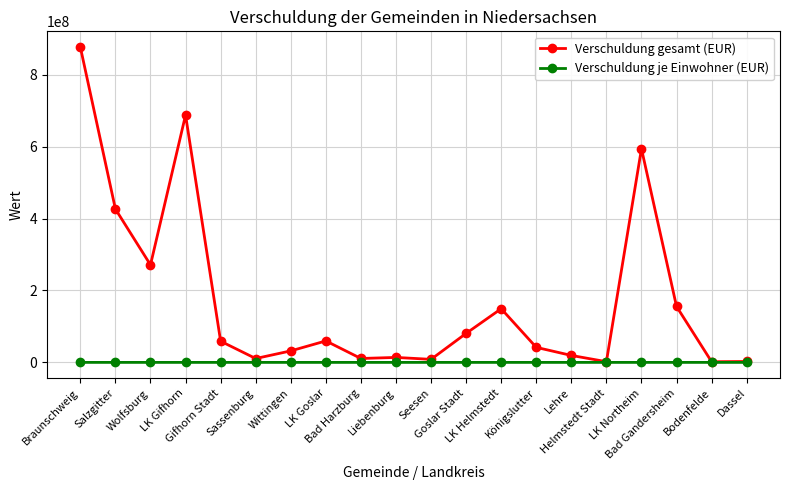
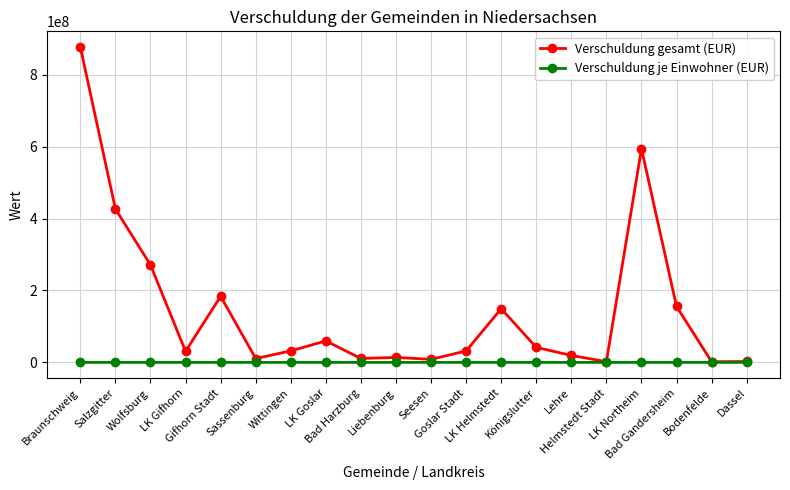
Verschuldung gesamt (EUR), LK Gifhorn: 690000000 -> 30000000
Verschuldung gesamt (EUR), Gifhorn Stadt: 60000000 -> 180000000
Verschuldung gesamt (EUR), Goslar Stadt: 80000000 -> 30000000
